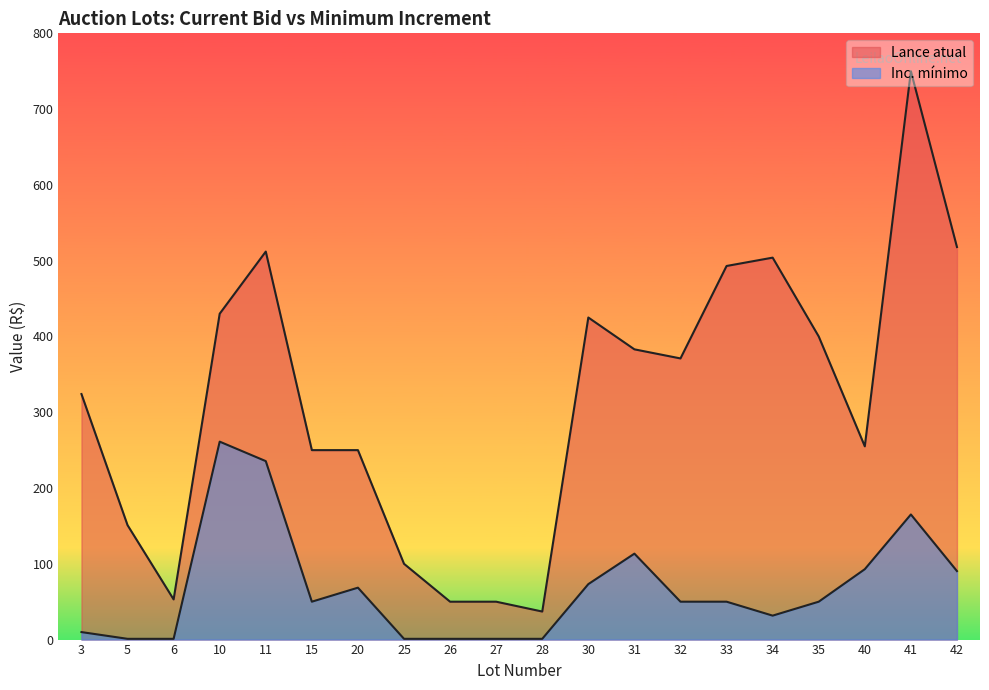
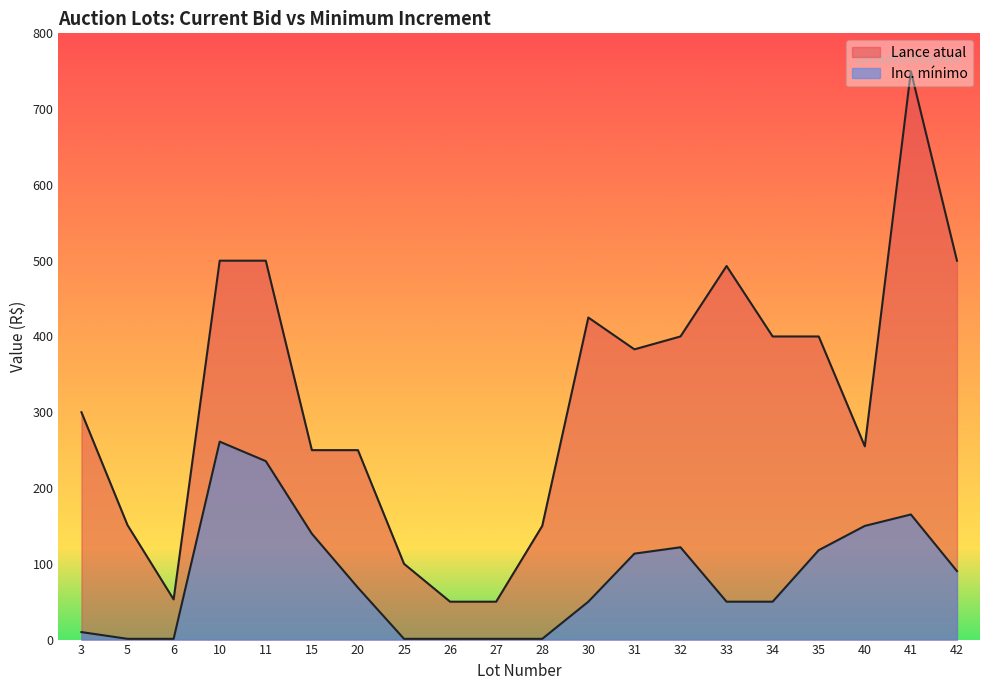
Lance atual, 3: 320 -> 300
Lance atual, 10: 430 -> 500
Lance atual, 11: 510 -> 500
Inc. mínimo, 15: 50 -> 140
Lance atual, 28: 40 -> 150
Inc. mínimo, 30: 70 -> 50
Lance atual, 32: 370 -> 400
Inc. mínimo, 32: 50 -> 120
Lance atual, 34: 500 -> 400
Inc. mínimo, 34: 30 -> 50
Inc. mínimo, 35: 50 -> 120
Inc. mínimo, 40: 90 -> 150
Lance atual, 42: 520 -> 500
